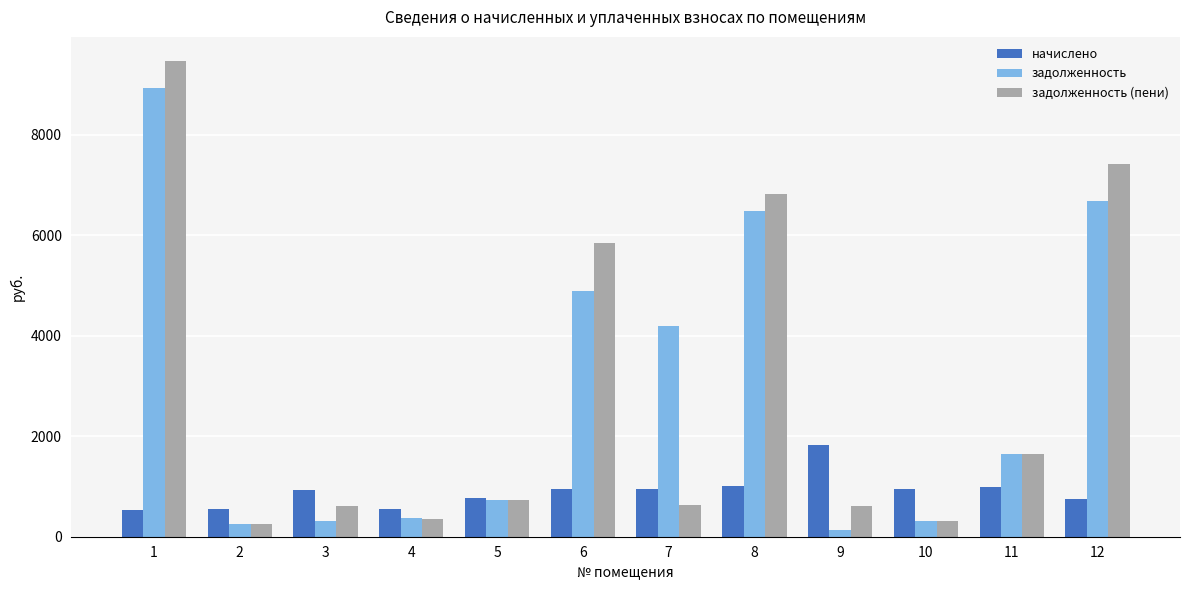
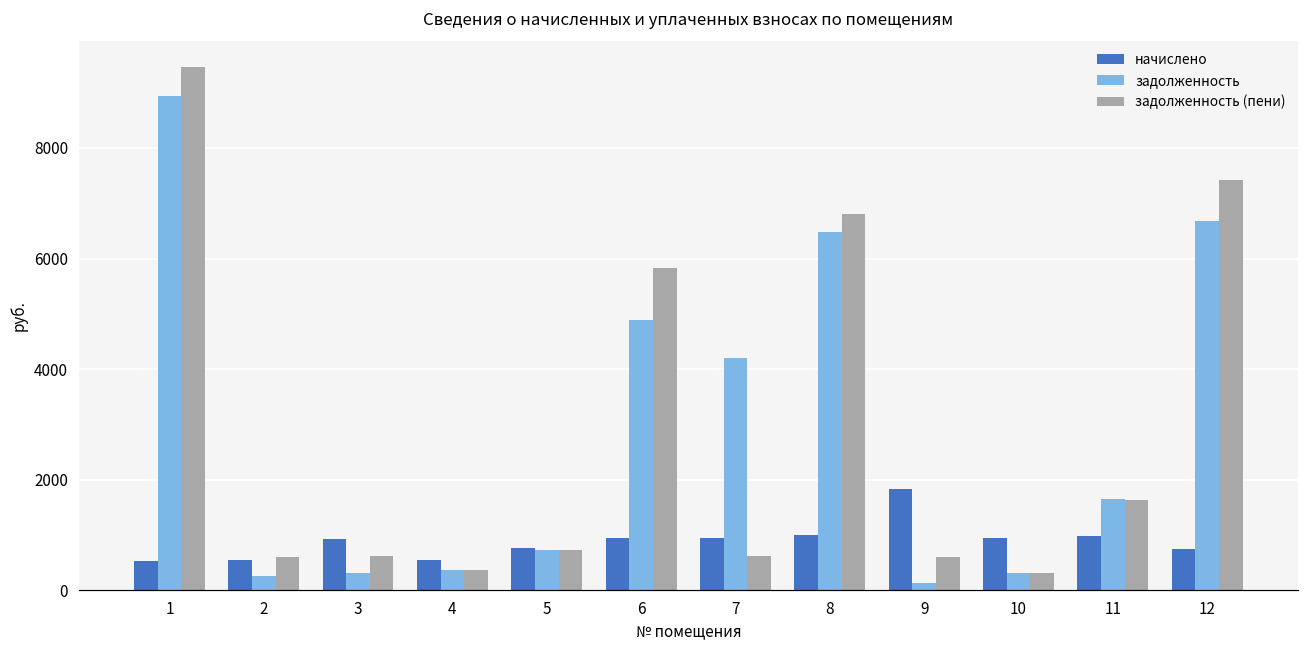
задолженность (пени), 2: 300 -> 600
